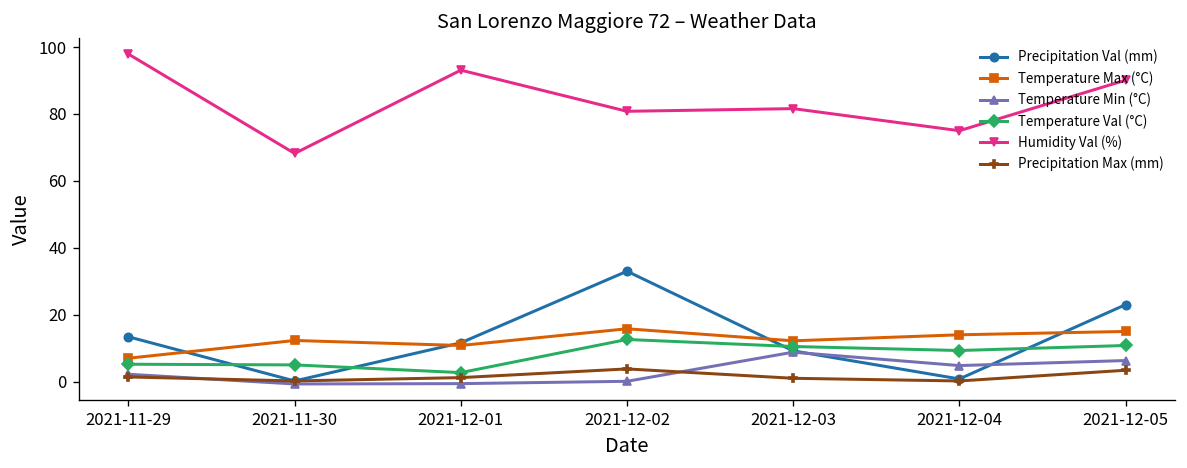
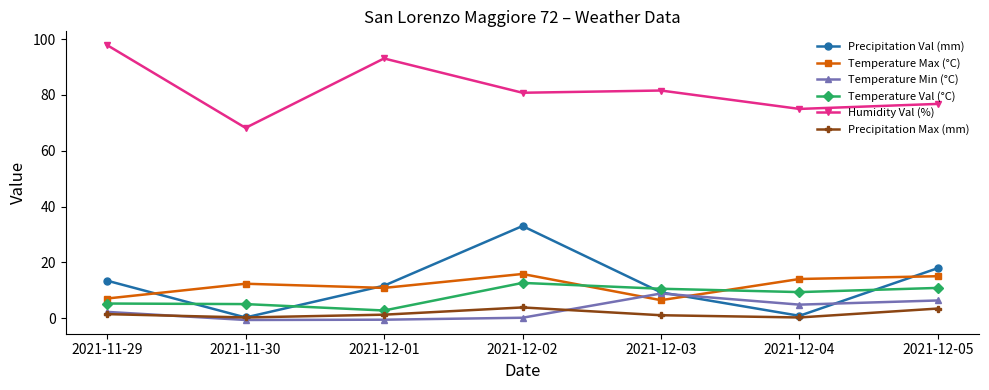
Temperature Max (°C), 2021-12-03: 12 -> 6
Precipitation Val (mm), 2021-12-05: 23 -> 18
Humidity Val (%), 2021-12-05: 90 -> 77
